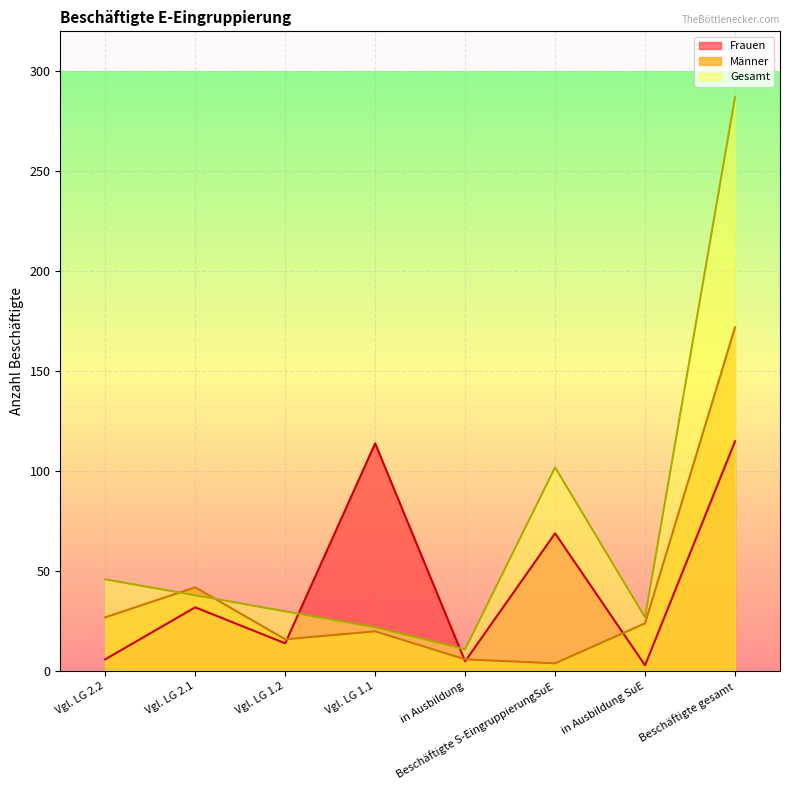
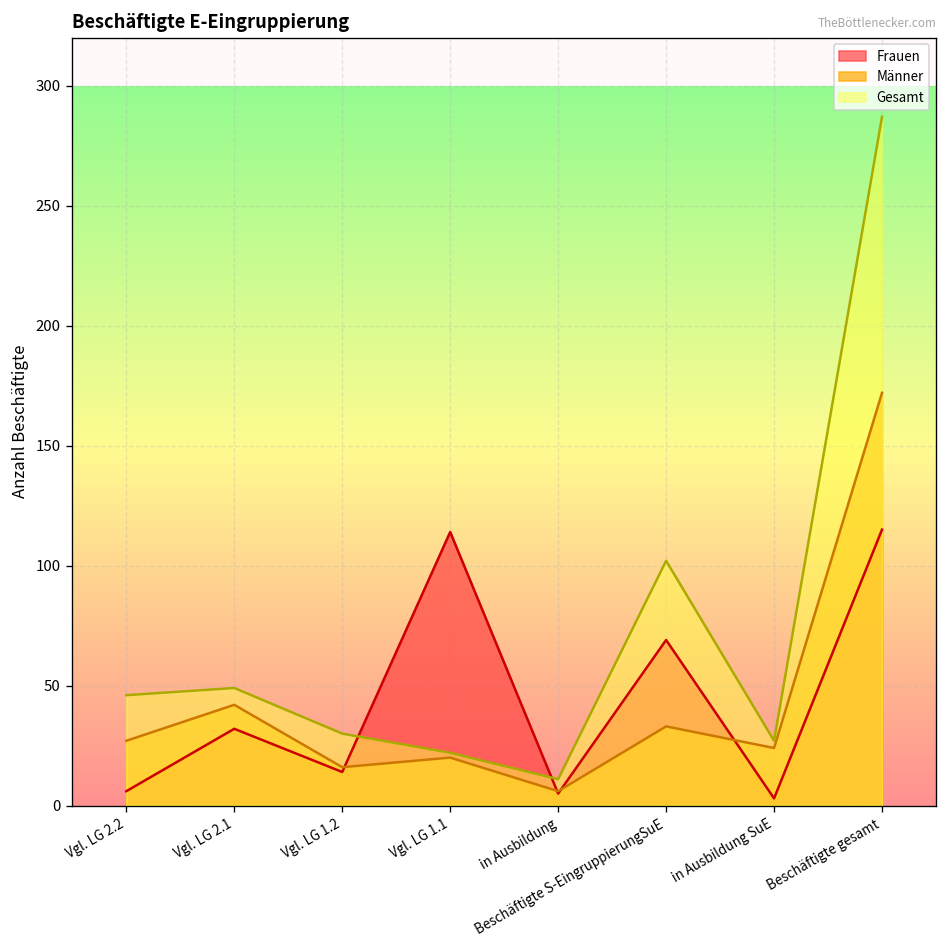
Gesamt, Vgl. LG 2.1: 38 -> 49
Männer, Beschäftigte S-EingruppierungSuE: 4 -> 33
